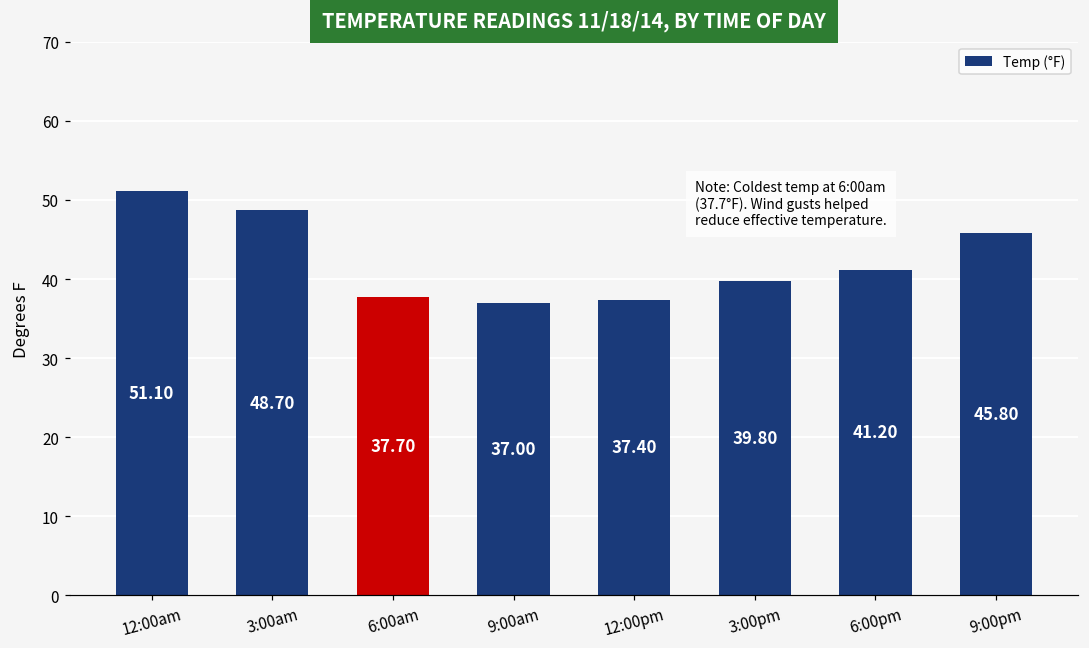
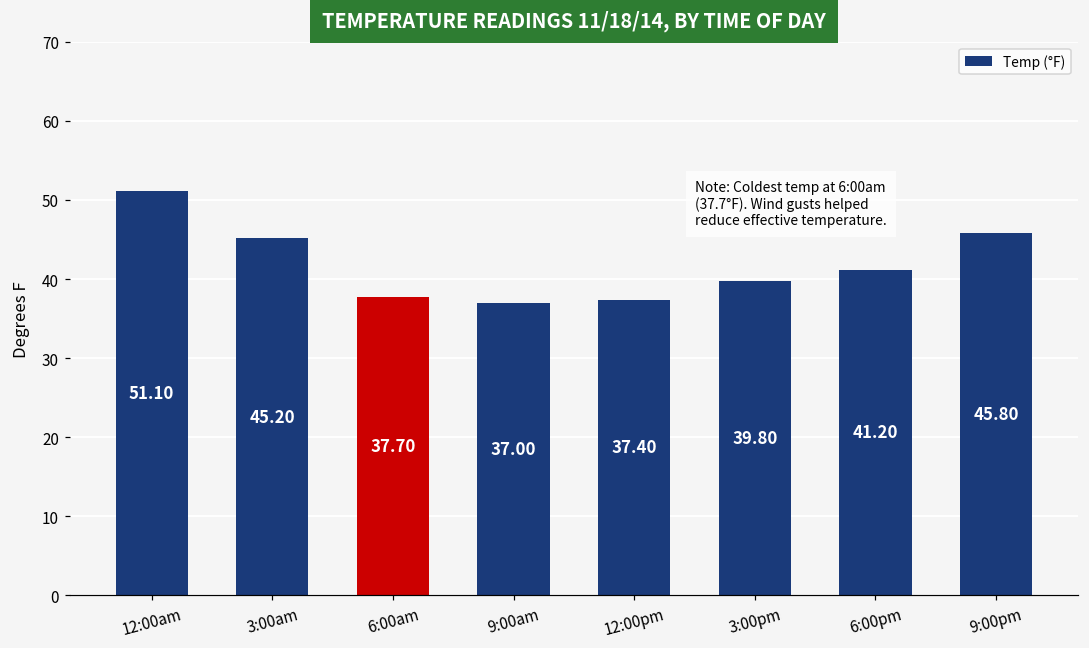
3:00am: 48.70 -> 45.20
